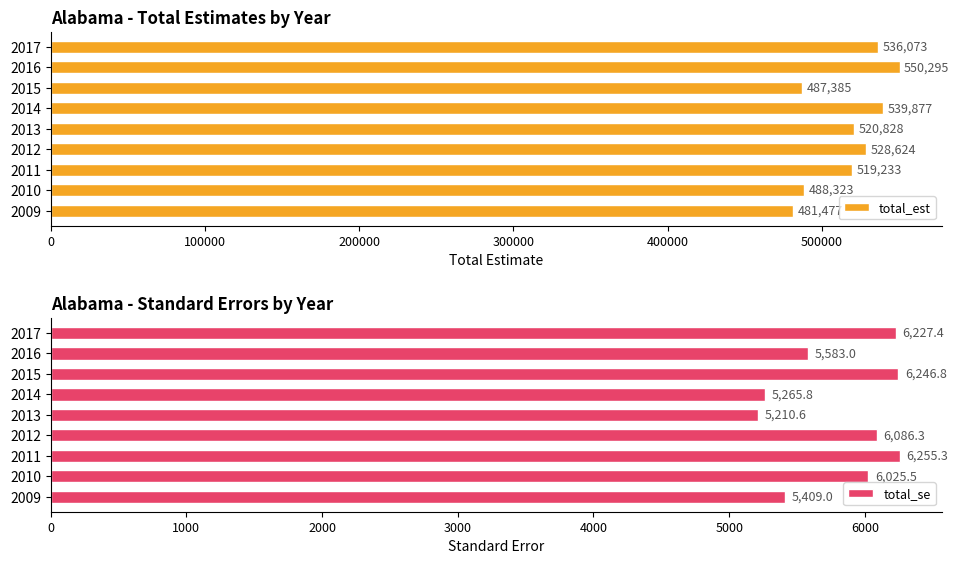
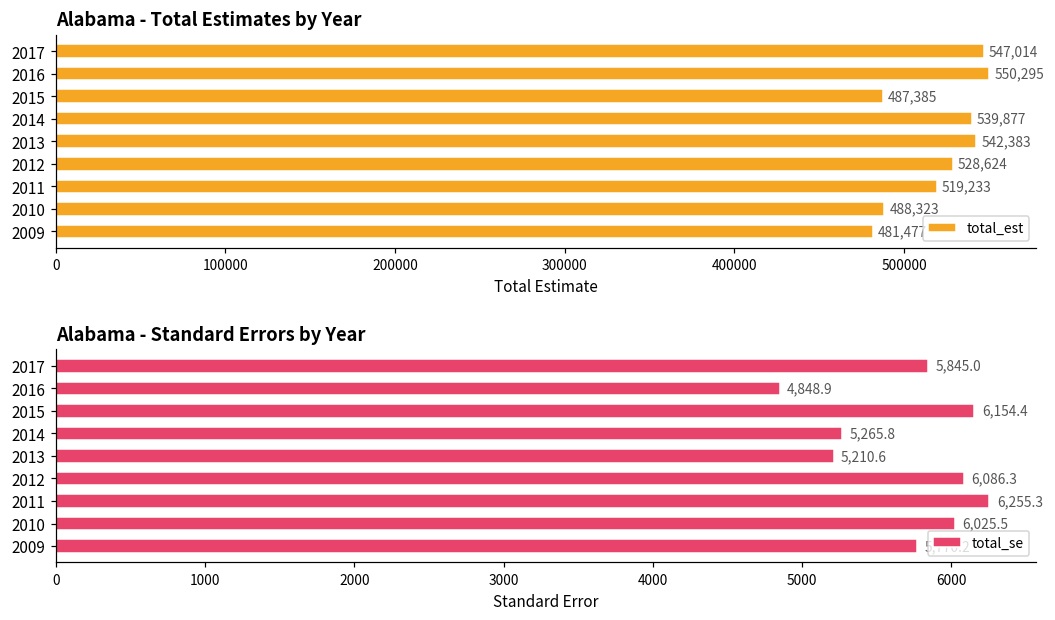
Alabama - Total Estimates by Year, 2017: 536,073 -> 547,014
Alabama - Total Estimates by Year, 2013: 520,828 -> 542,383
Alabama - Standard Errors by Year, 2017: 6,227.4 -> 5,845.0
Alabama - Standard Errors by Year, 2016: 5,583.0 -> 4,848.9
Alabama - Standard Errors by Year, 2015: 6,246.8 -> 6,154.4
Alabama - Standard Errors by Year, 2009: 5,409.0 -> 5,770.2
